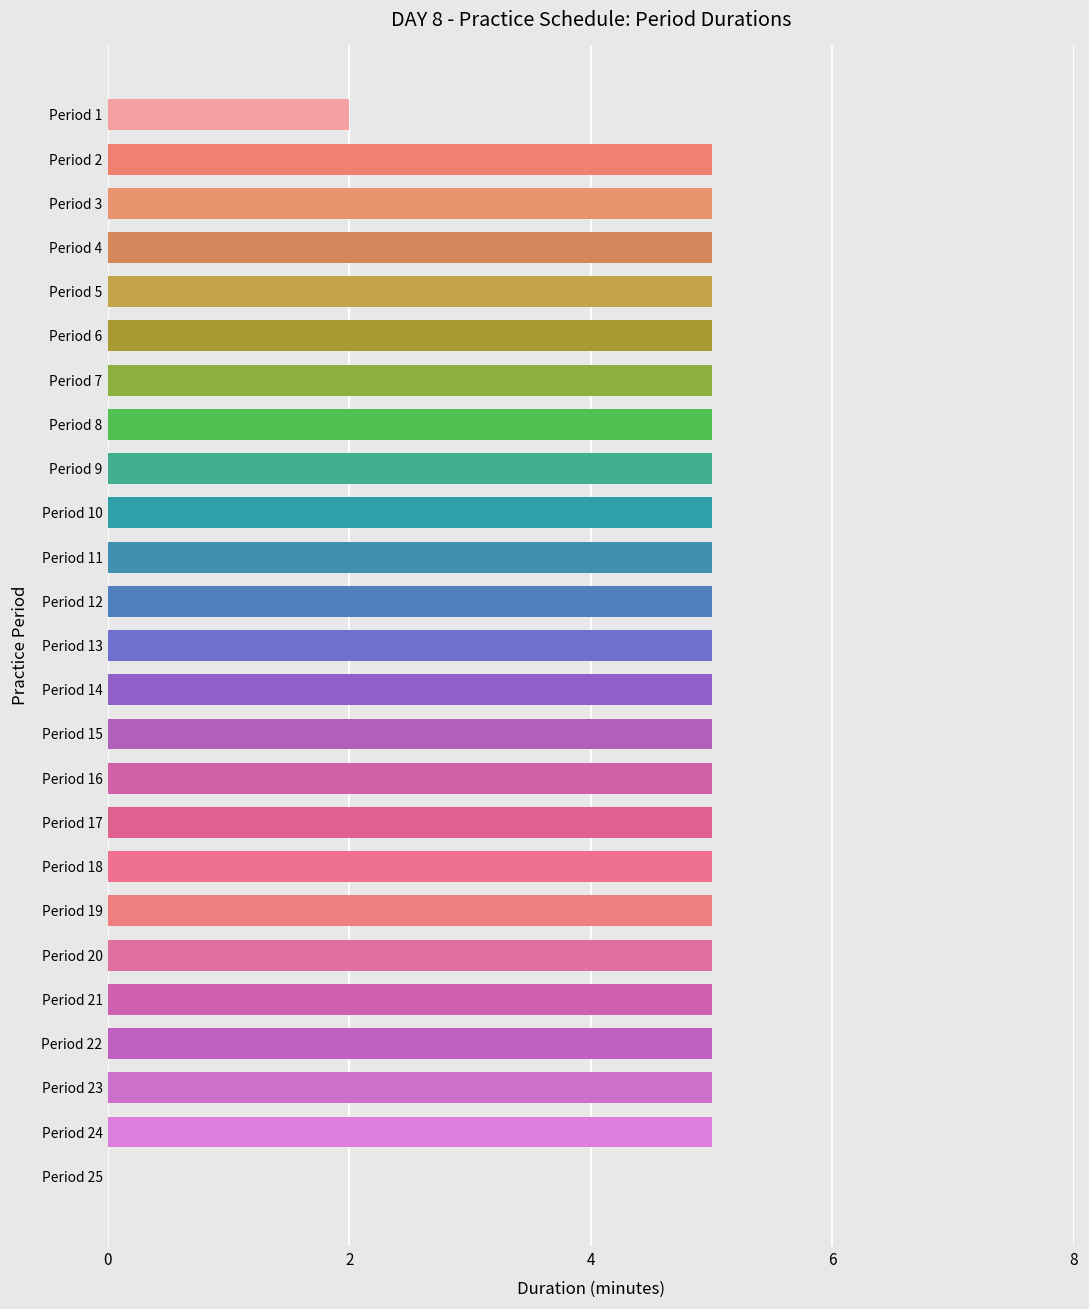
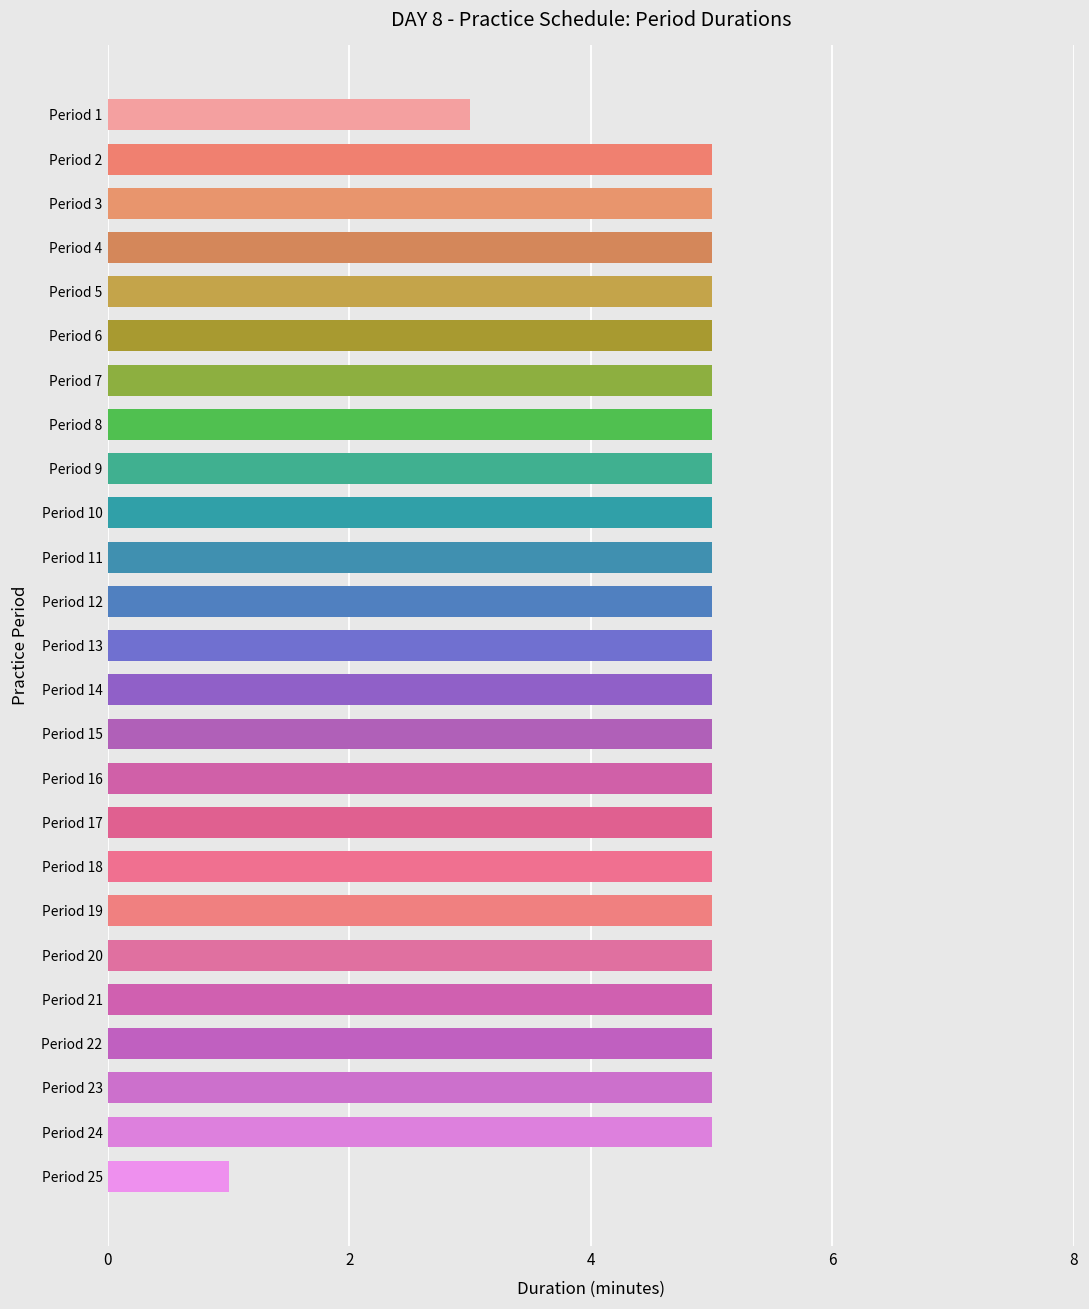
Period 1: 2 -> 3
Period 25: 0 -> 1
